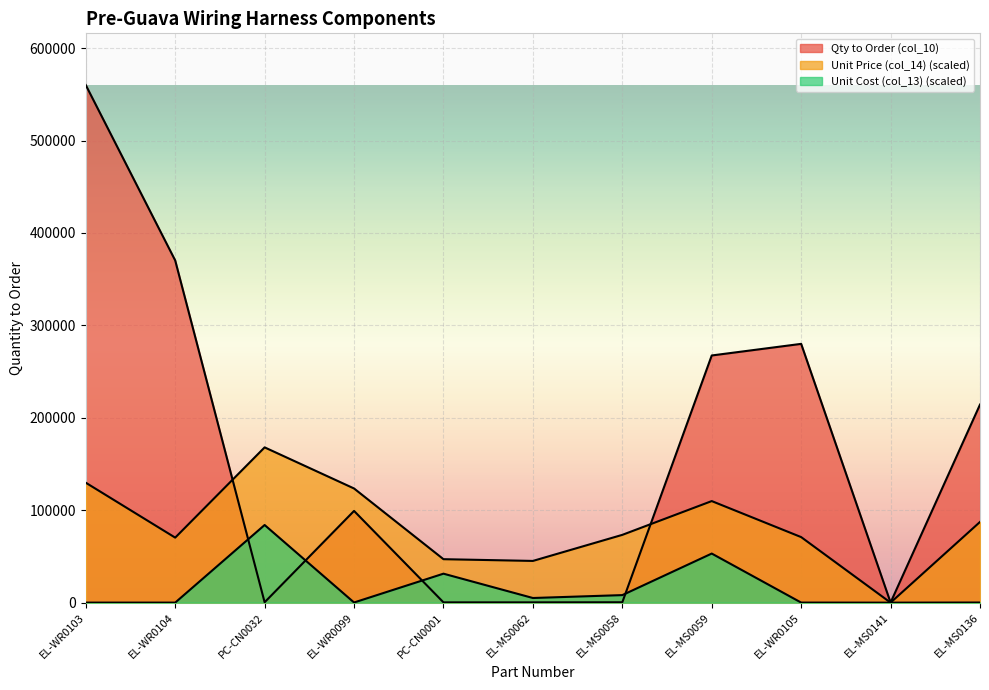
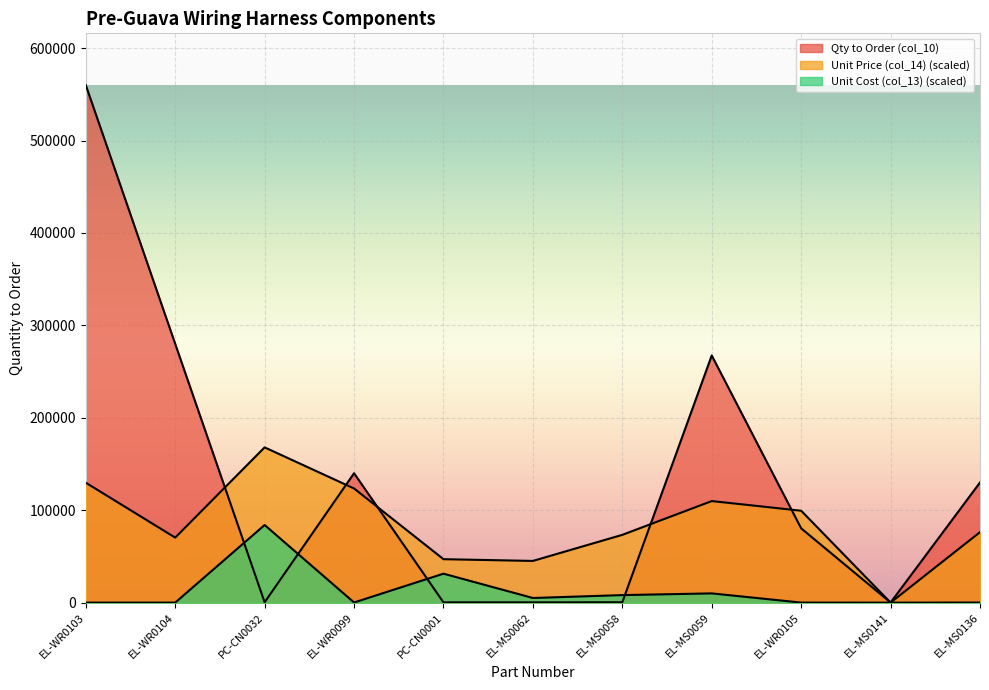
Qty to Order (col_10), EL-WR0104: 370000 -> 280000
Qty to Order (col_10), EL-WR0099: 100000 -> 140000
Unit Cost (col_13) (scaled), EL-MS0059: 50000 -> 10000
Qty to Order (col_10), EL-WR0105: 280000 -> 80000
Unit Price (col_14) (scaled), EL-WR0105: 70000 -> 100000
Qty to Order (col_10), EL-MS0136: 210000 -> 130000
Unit Price (col_14) (scaled), EL-MS0136: 90000 -> 80000
